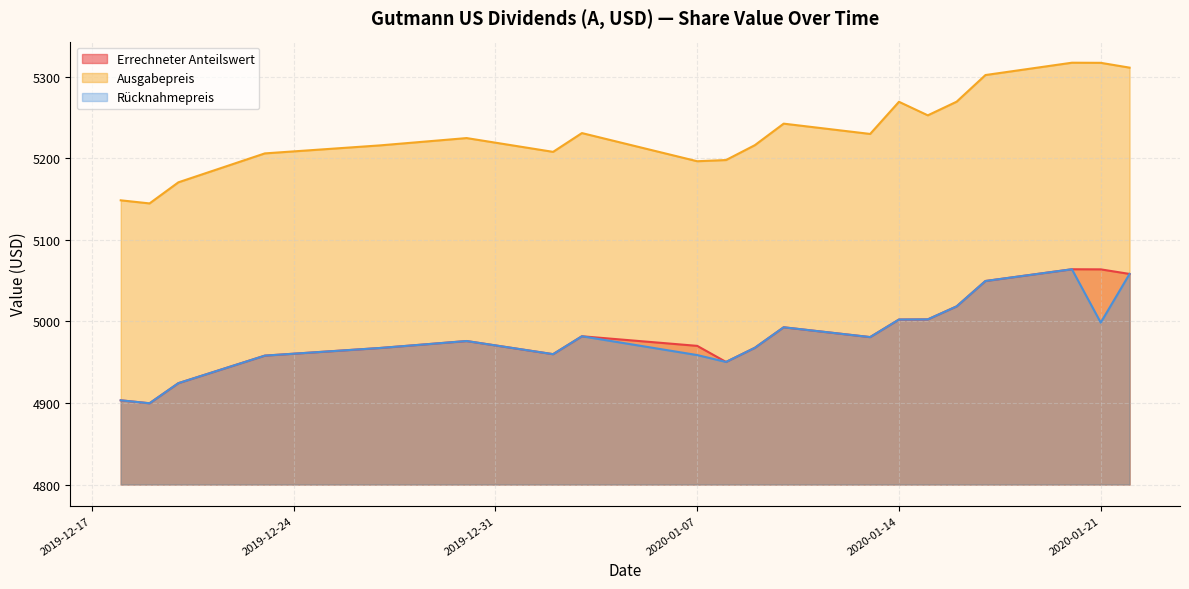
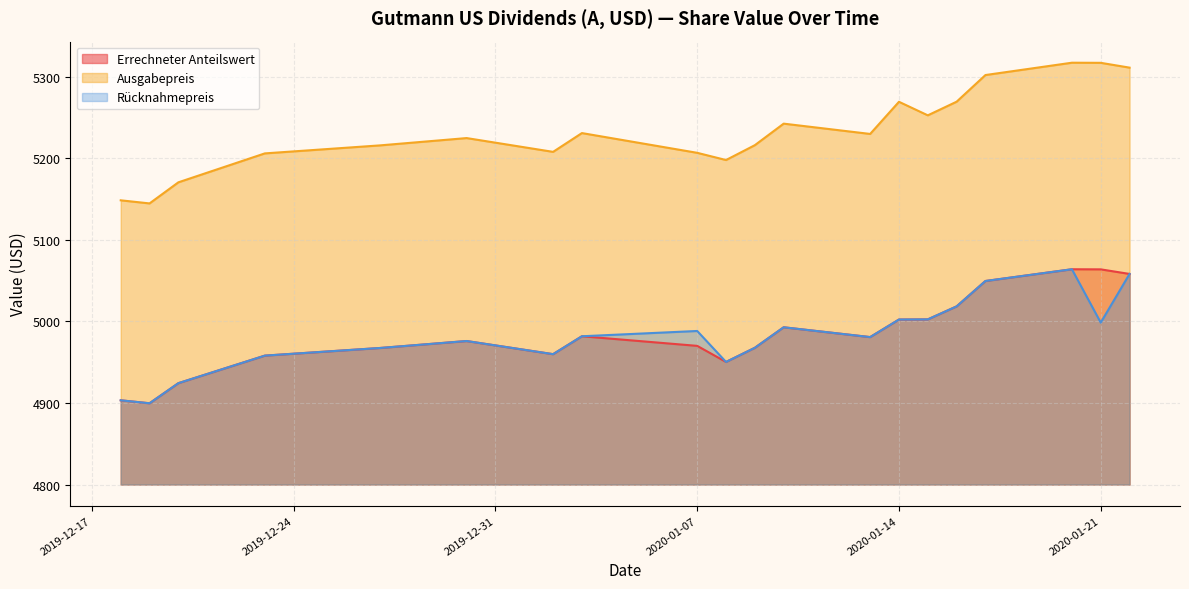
Ausgabepreis, 2020-01-07: 5200 -> 5210
Rücknahmepreis, 2020-01-07: 4960 -> 4990
